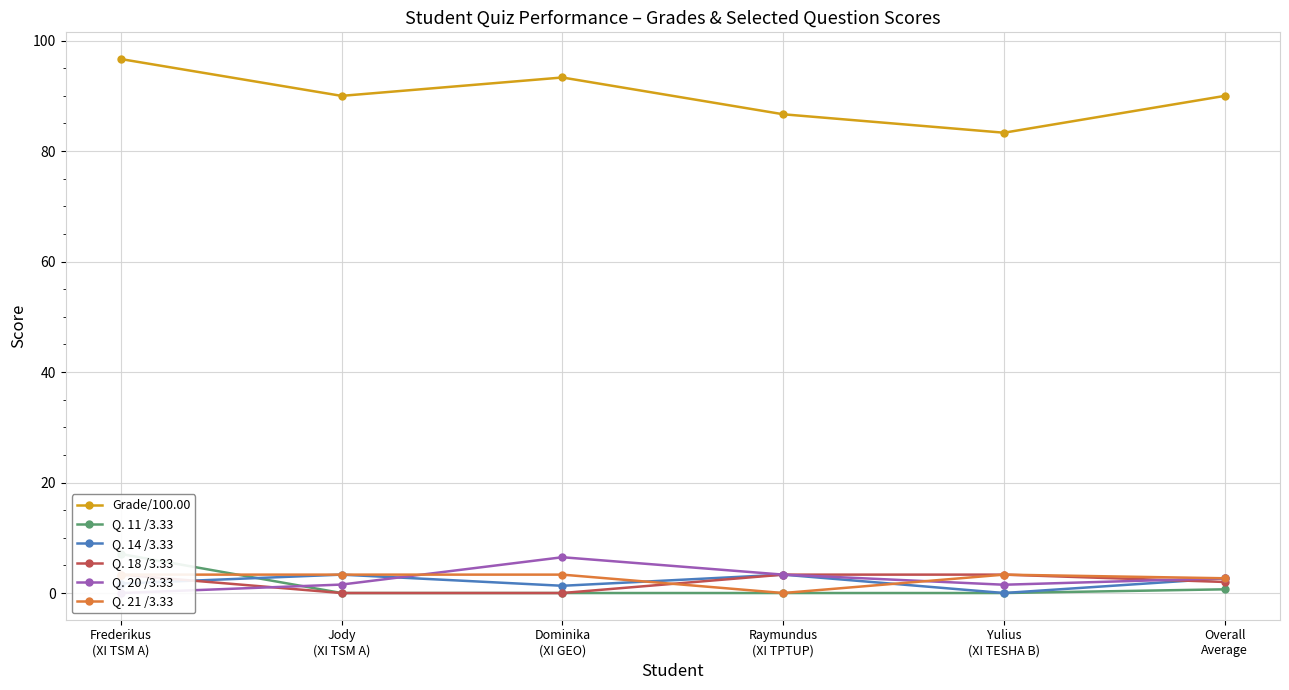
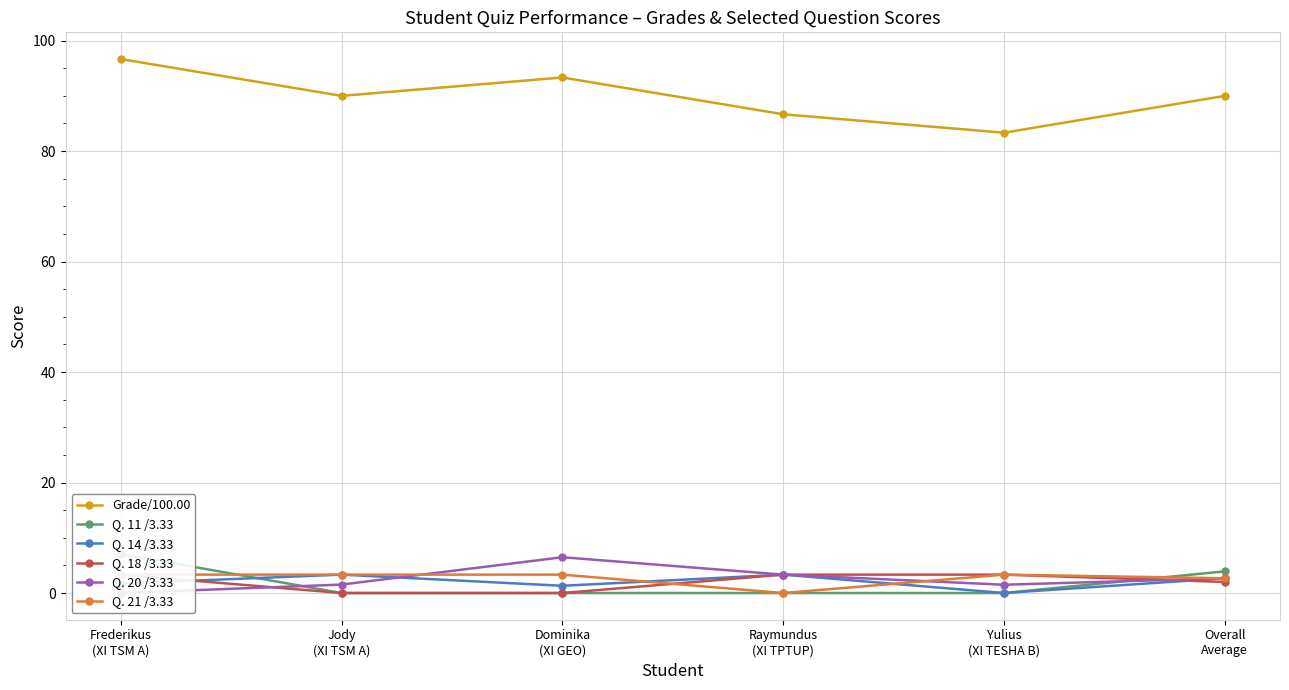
Q. 11 /3.33, Overall Average: 1 -> 4
